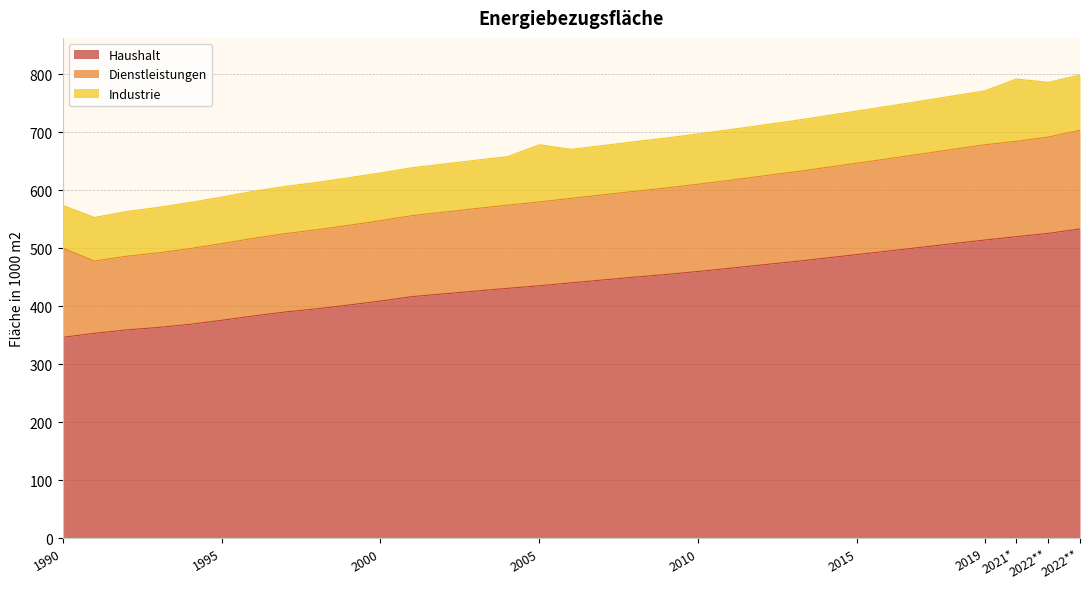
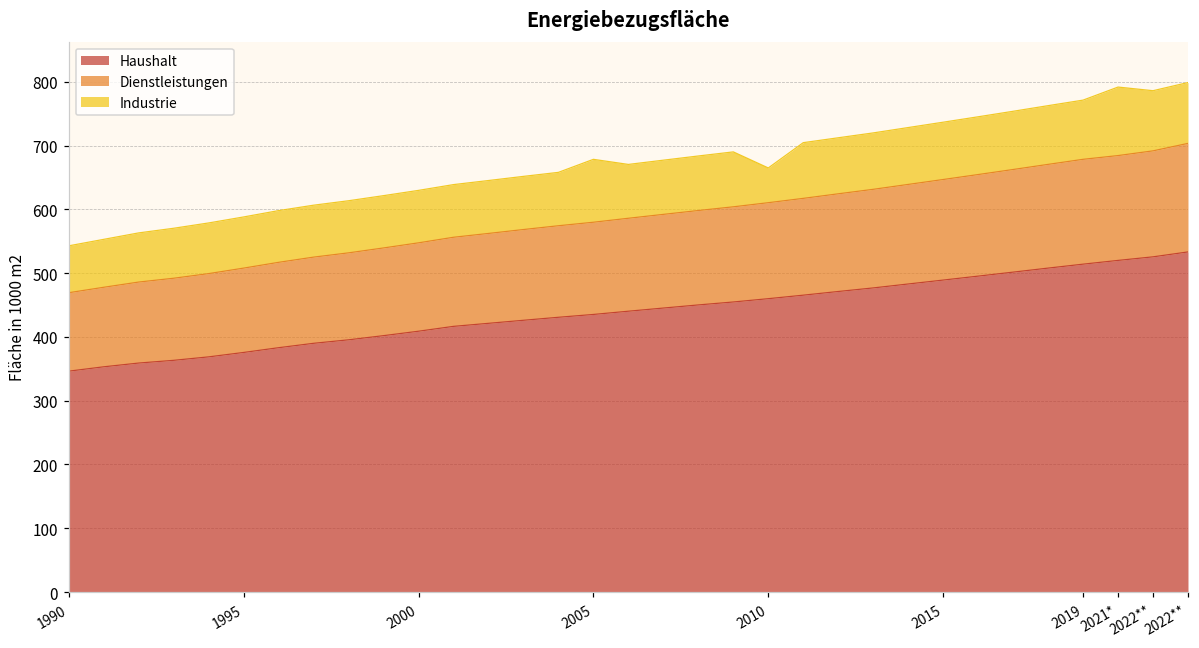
Dienstleistungen, 1990: 150 -> 120
Industrie, 2010: 90 -> 50
